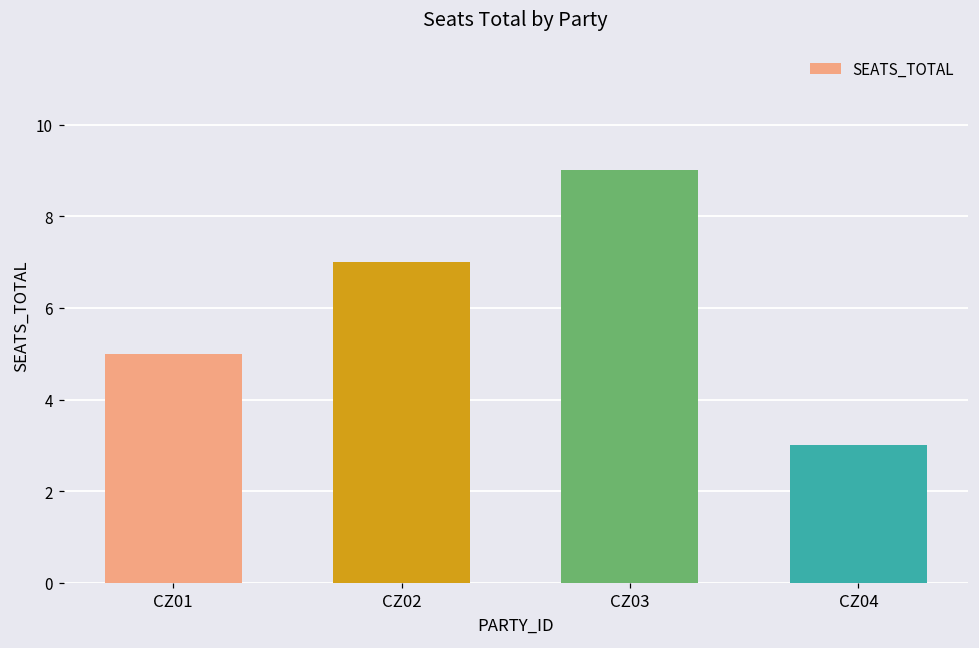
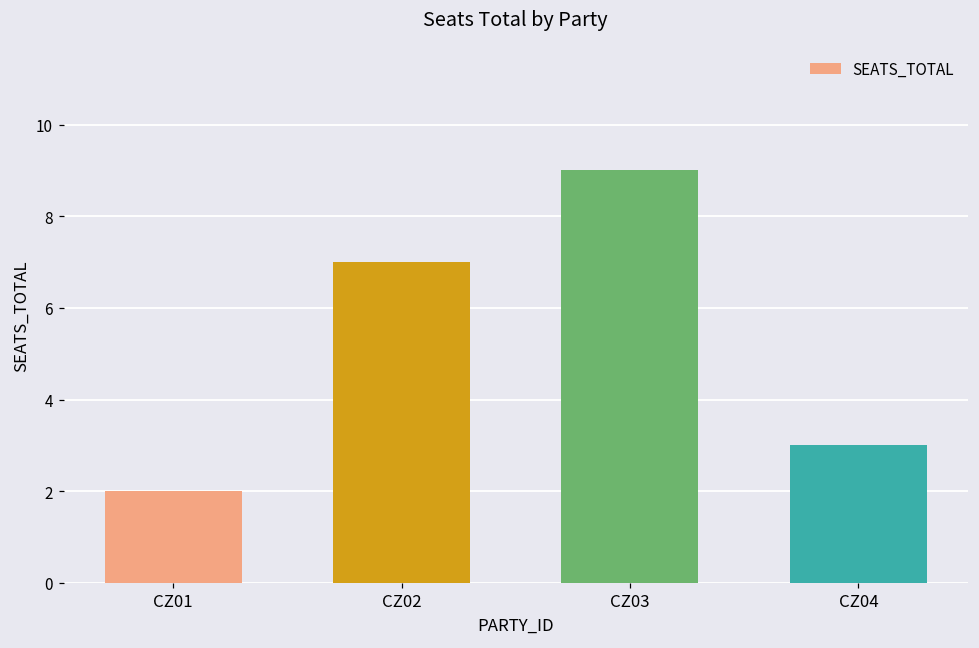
CZ01: 5 -> 2
